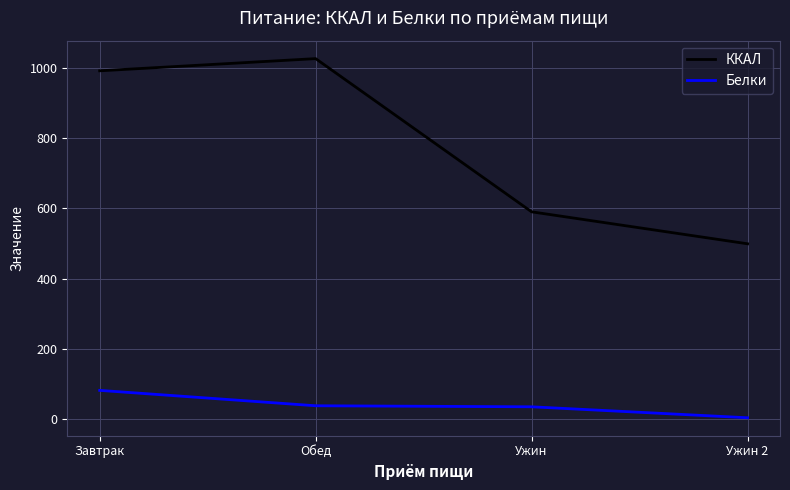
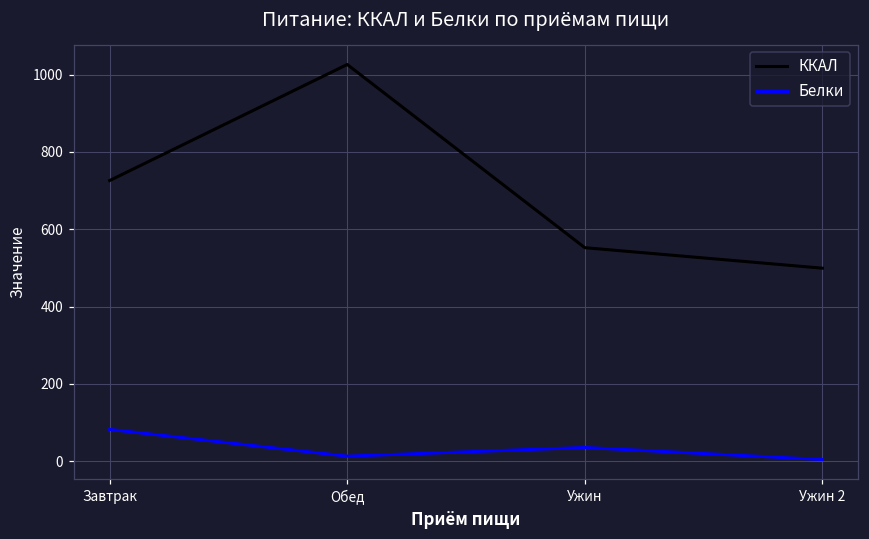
ККАЛ, Завтрак: 990 -> 730
Белки, Обед: 40 -> 10
ККАЛ, Ужин: 590 -> 550
